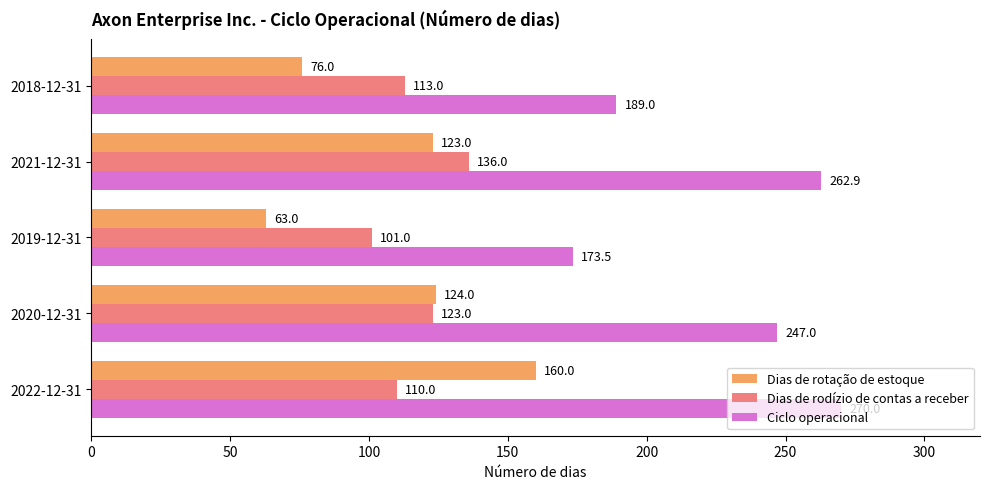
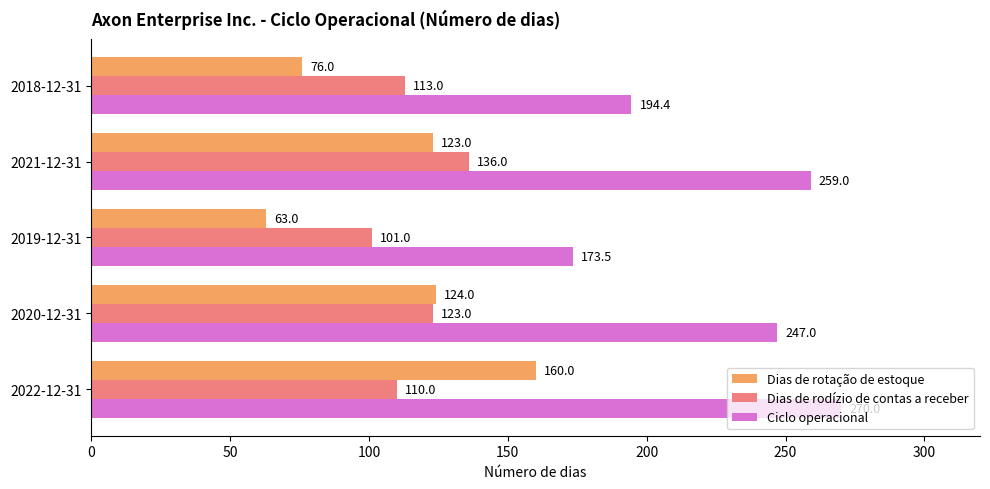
Ciclo operacional, 2018-12-31: 189.0 -> 194.4
Ciclo operacional, 2021-12-31: 262.9 -> 259.0
